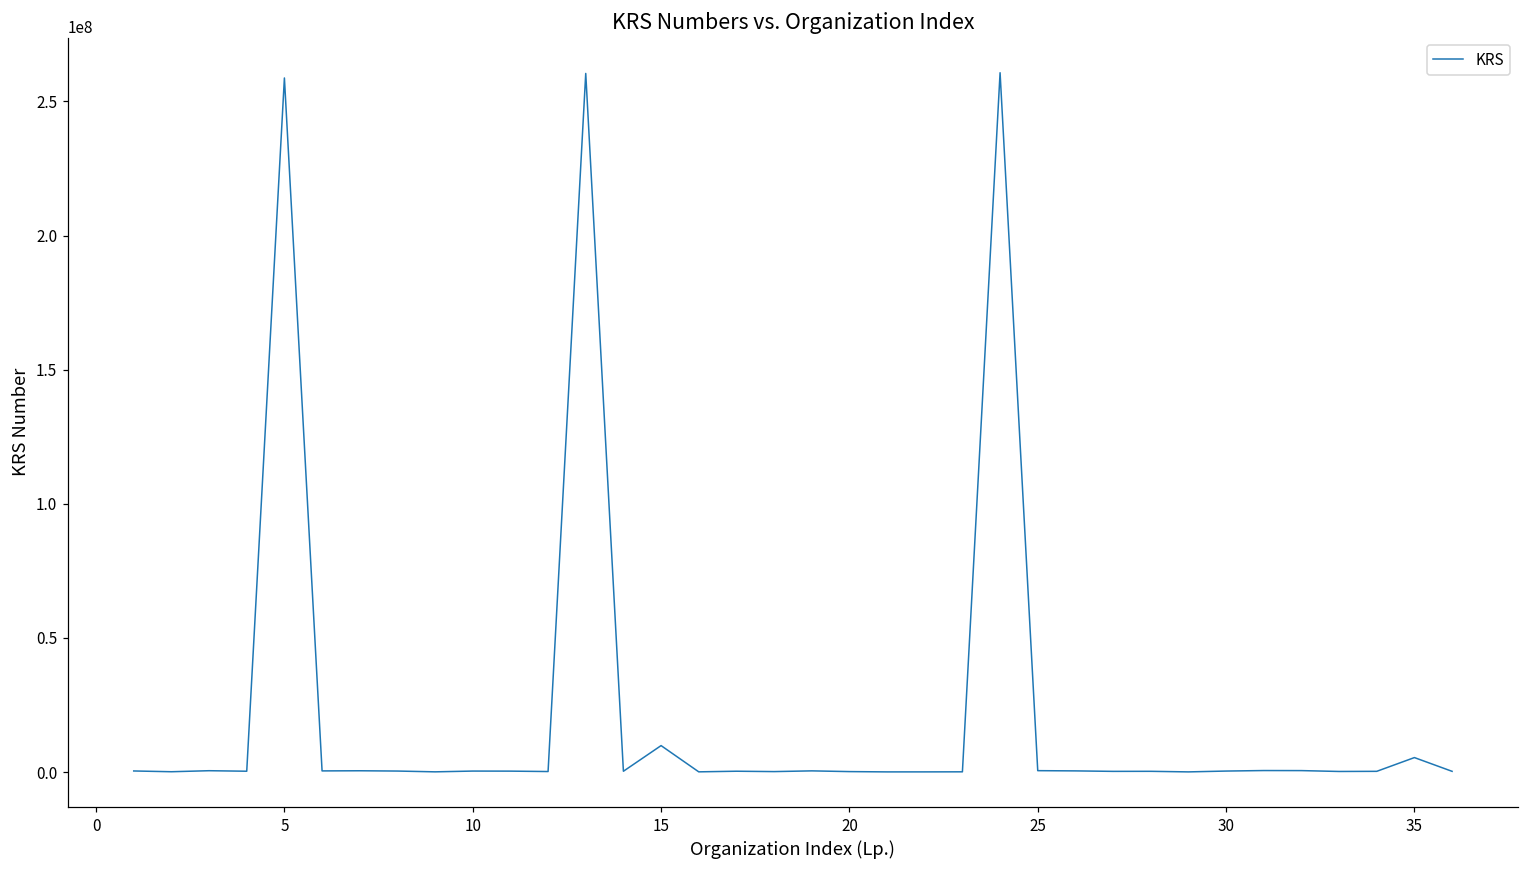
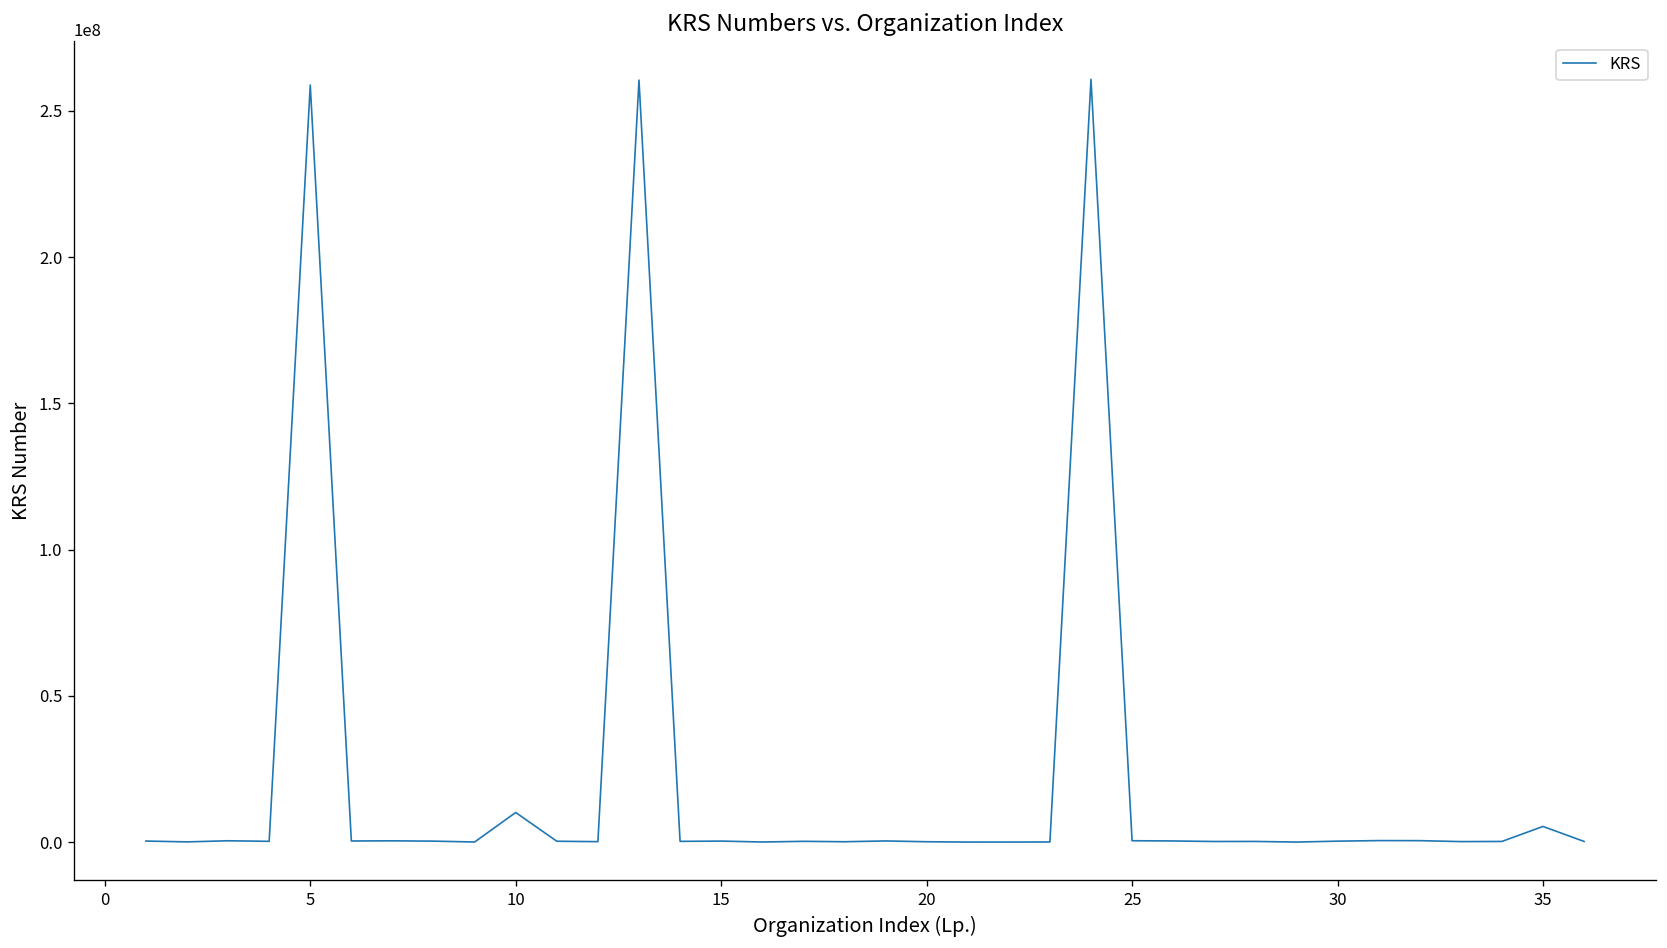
10: 0 -> 10000000
15: 10000000 -> 0
